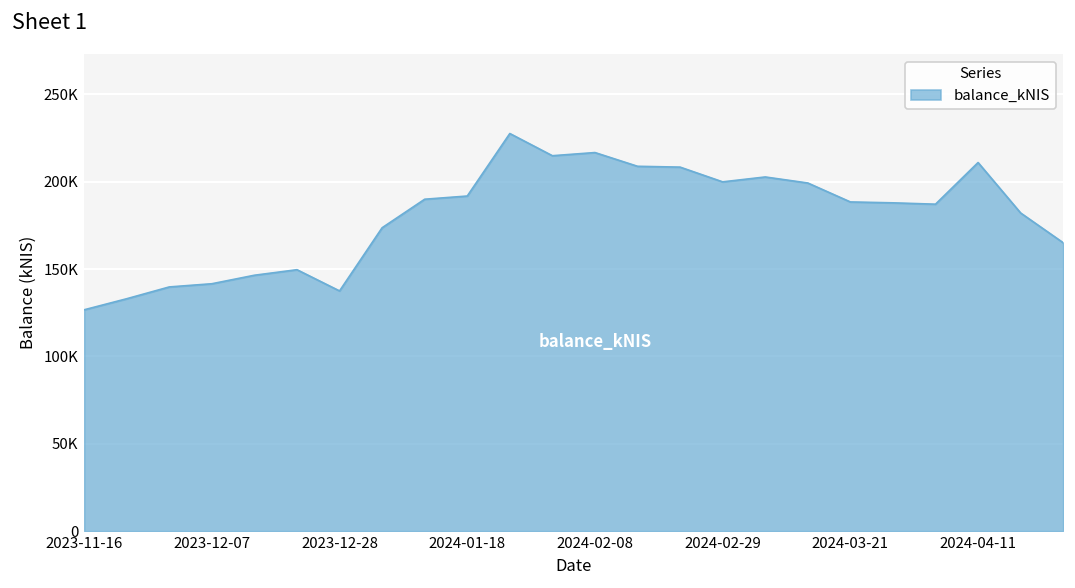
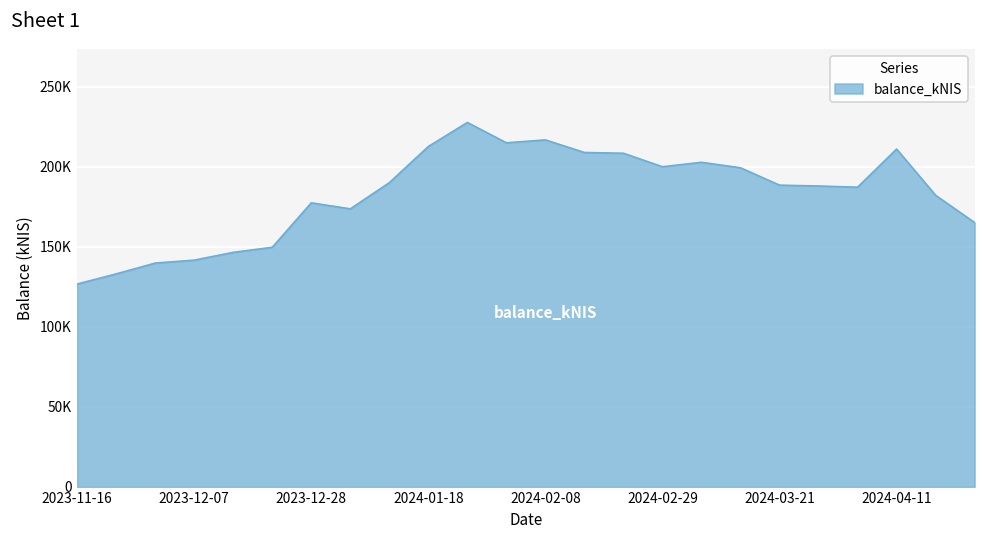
2023-12-28: 138000 -> 177000
2024-01-18: 192000 -> 213000
